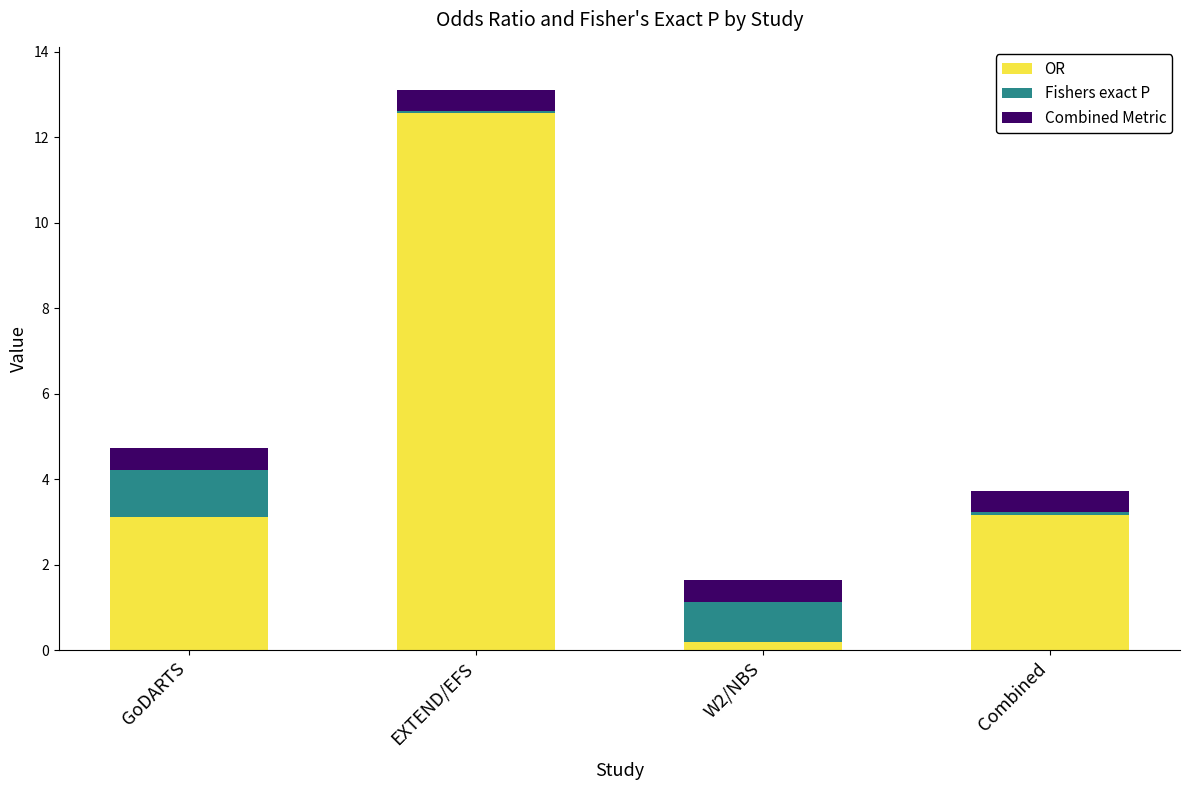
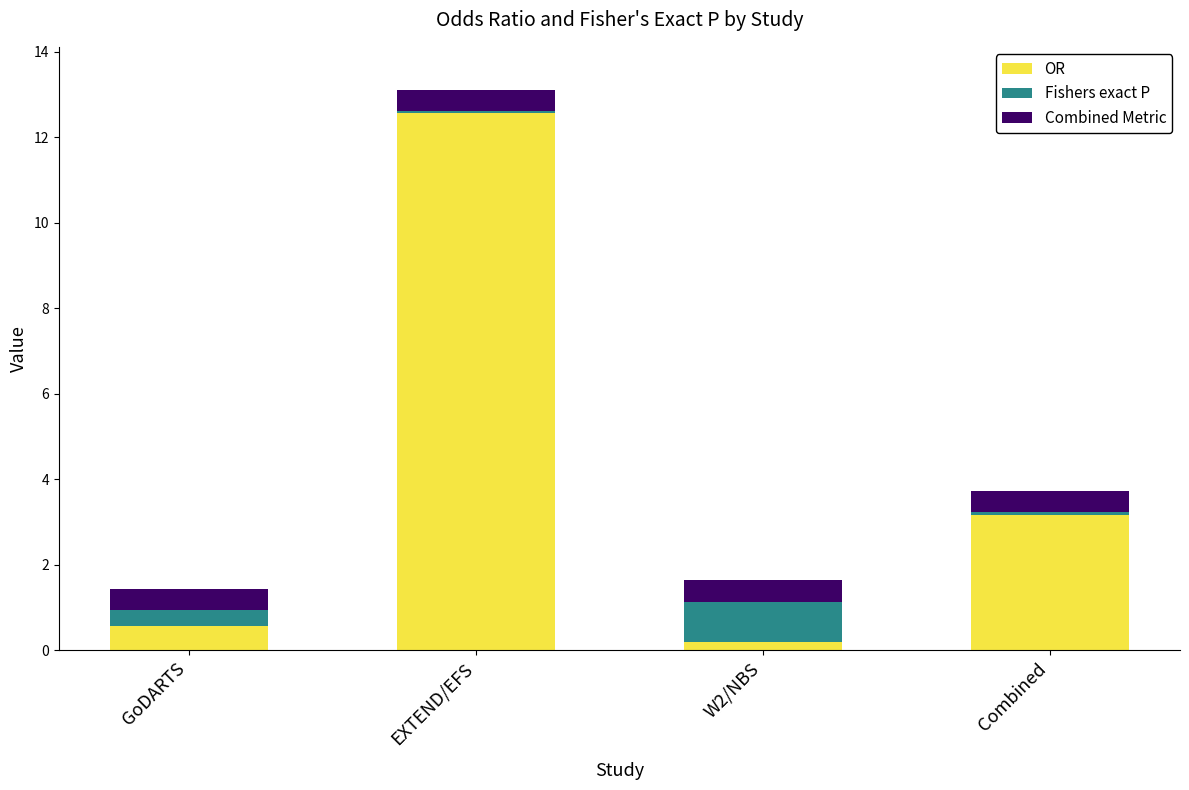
OR, GoDARTS: 3.1 -> 0.6
Fishers exact P, GoDARTS: 1.1 -> 0.4
